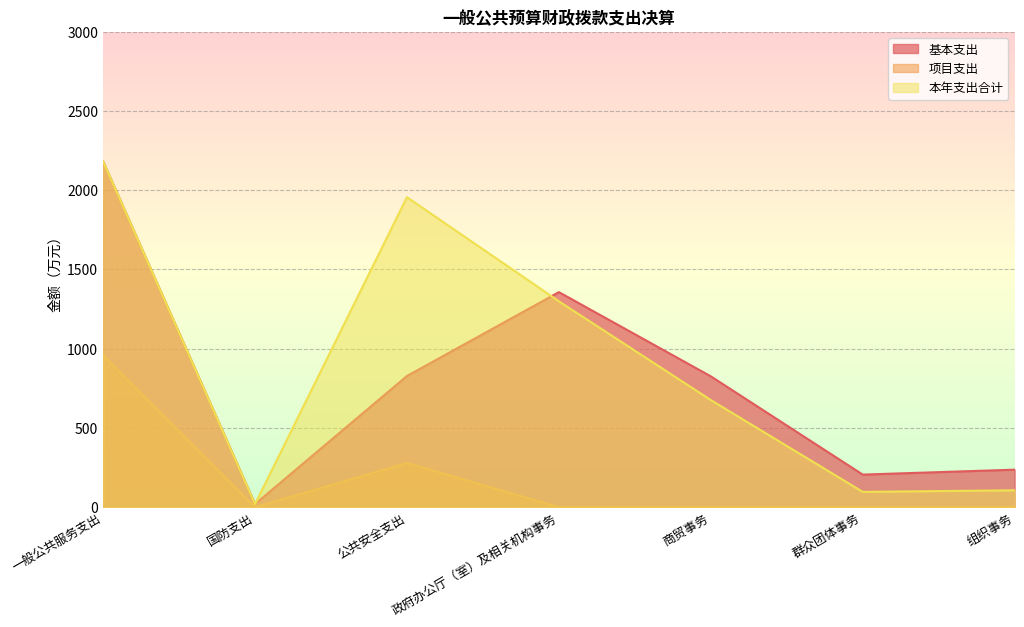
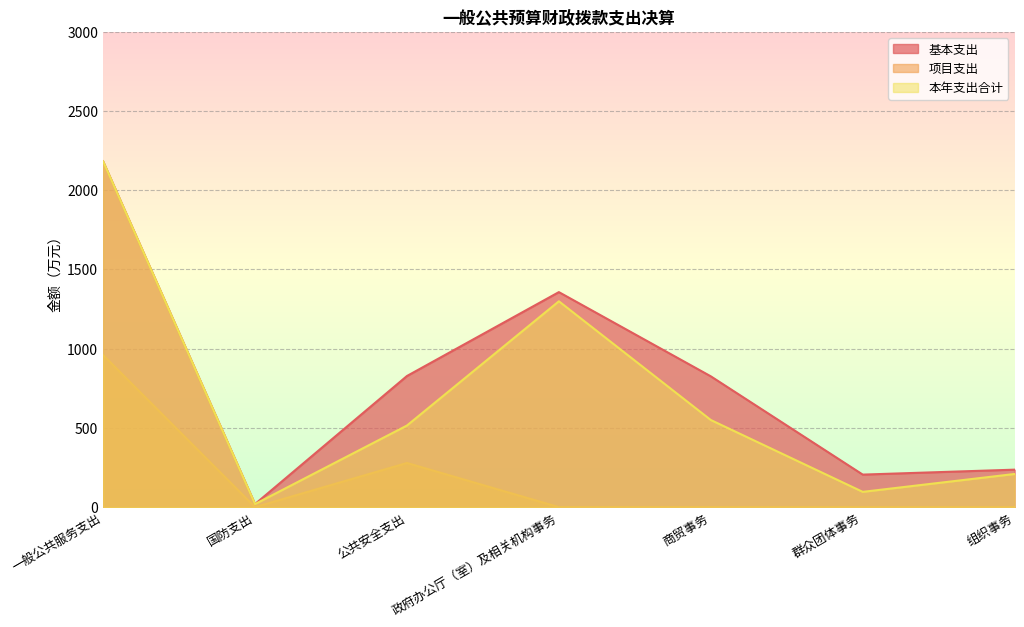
本年支出合计, 公共安全支出: 1960 -> 520
本年支出合计, 商贸事务: 680 -> 550
本年支出合计, 组织事务: 110 -> 210
